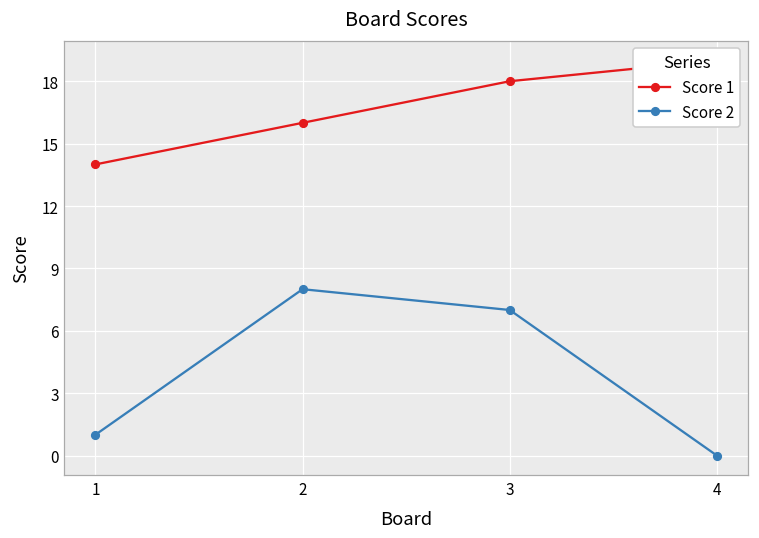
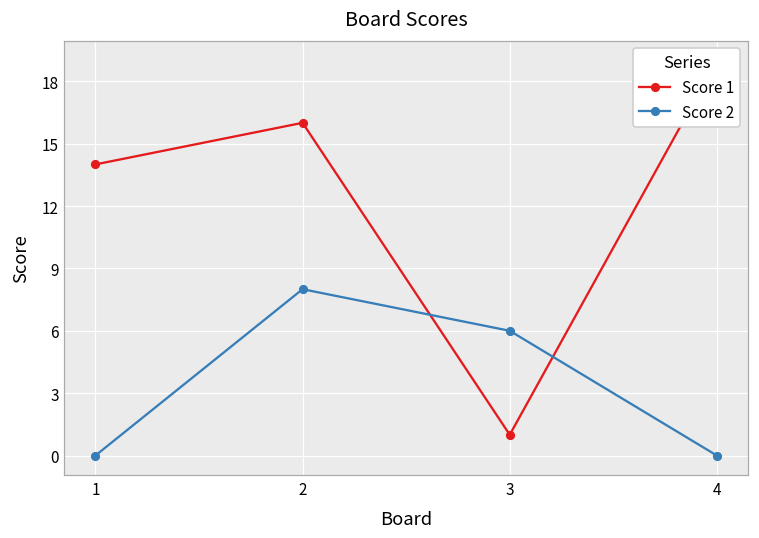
Score 2, 1: 1 -> 0
Score 1, 3: 18 -> 1
Score 2, 3: 7 -> 6
